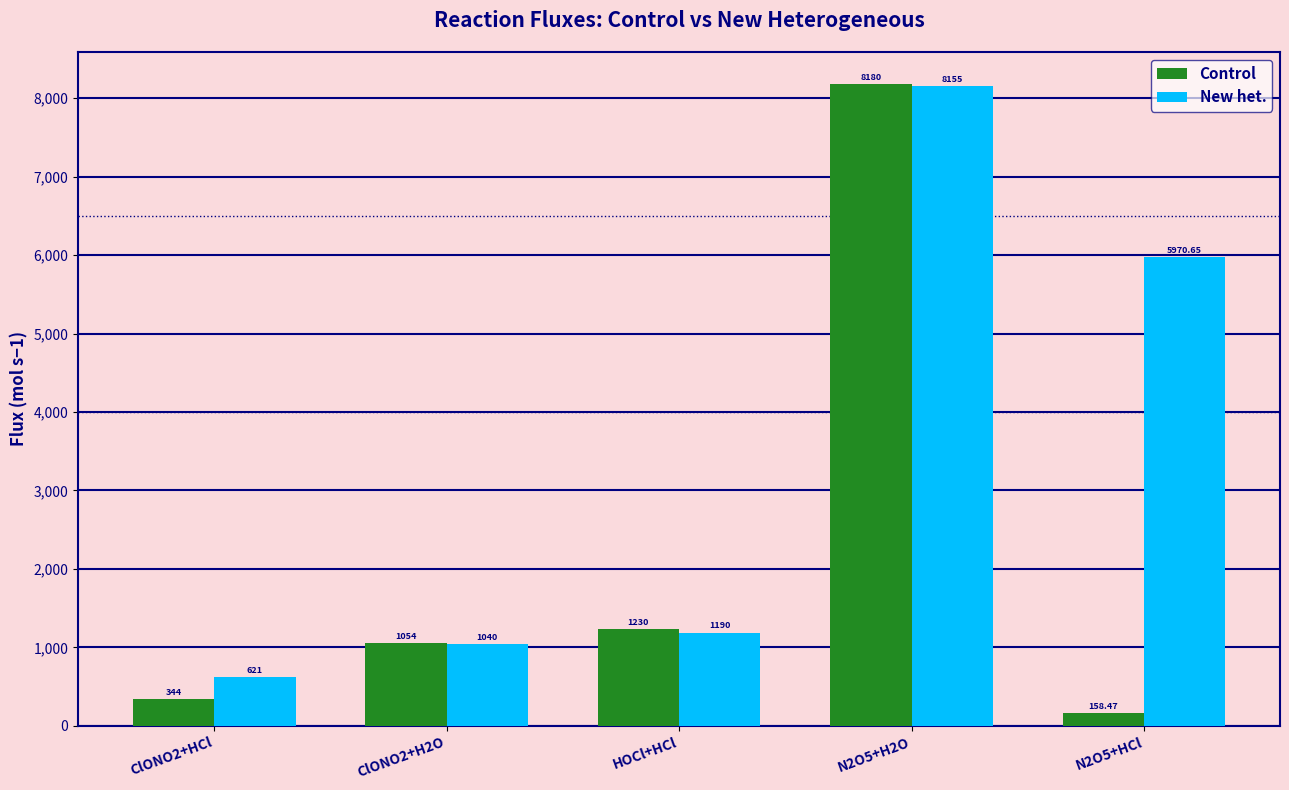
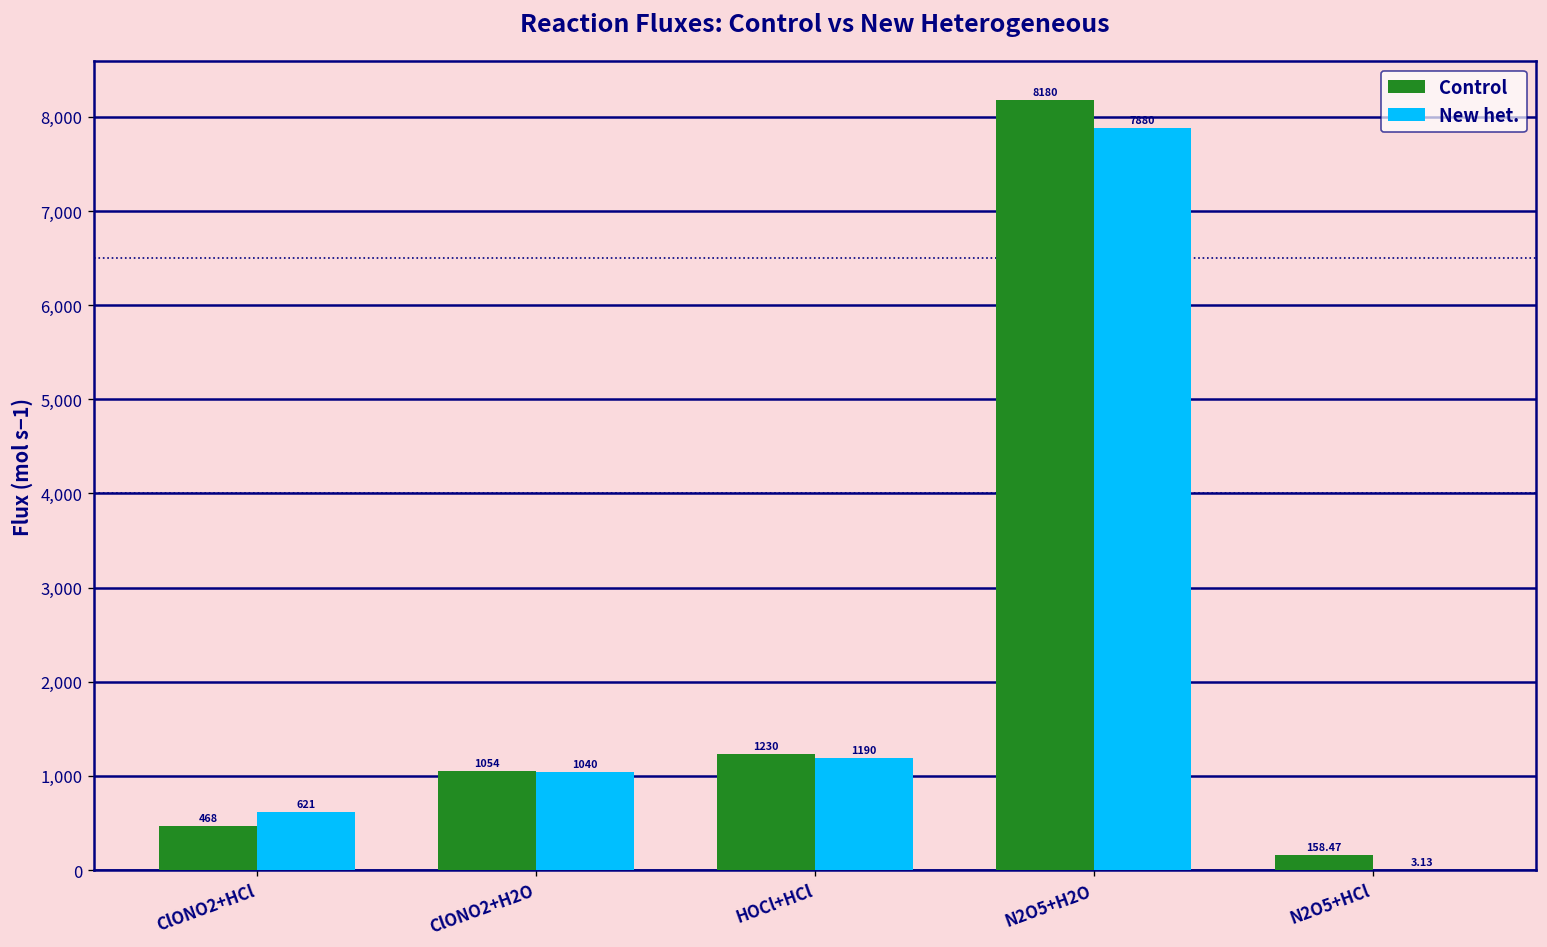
Control, ClONO2+HCl: 344 -> 468
New het., N2O5+H2O: 8155 -> 7880
New het., N2O5+HCl: 5970.65 -> 3.13
